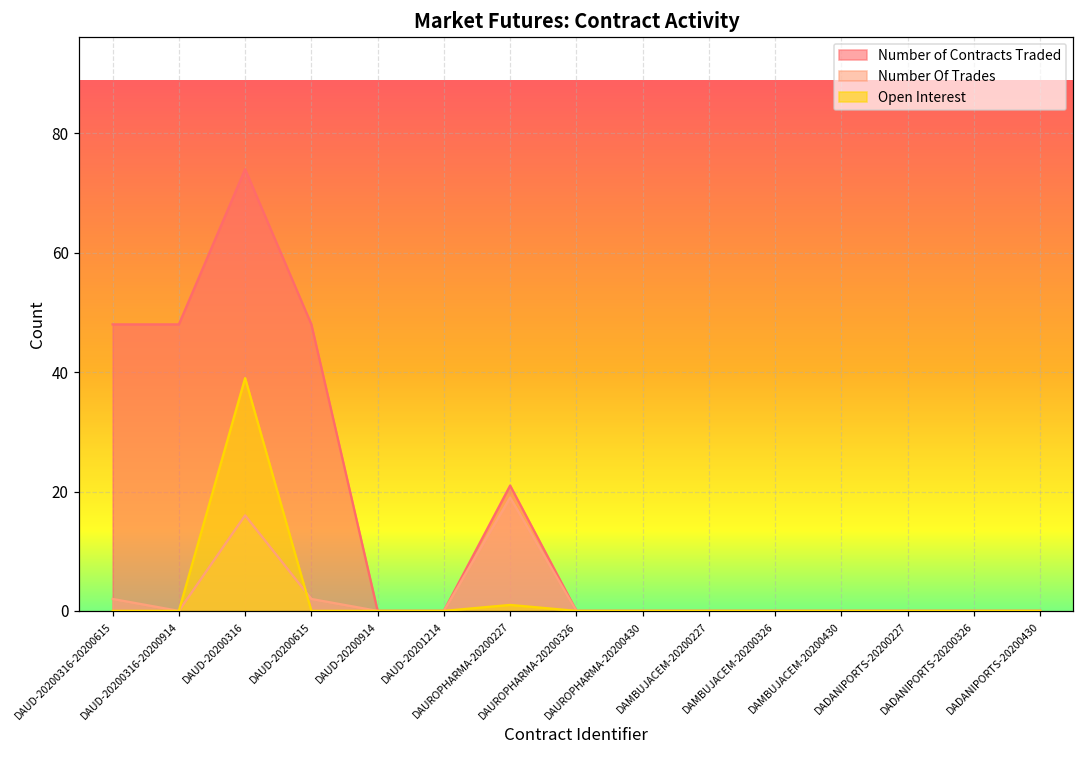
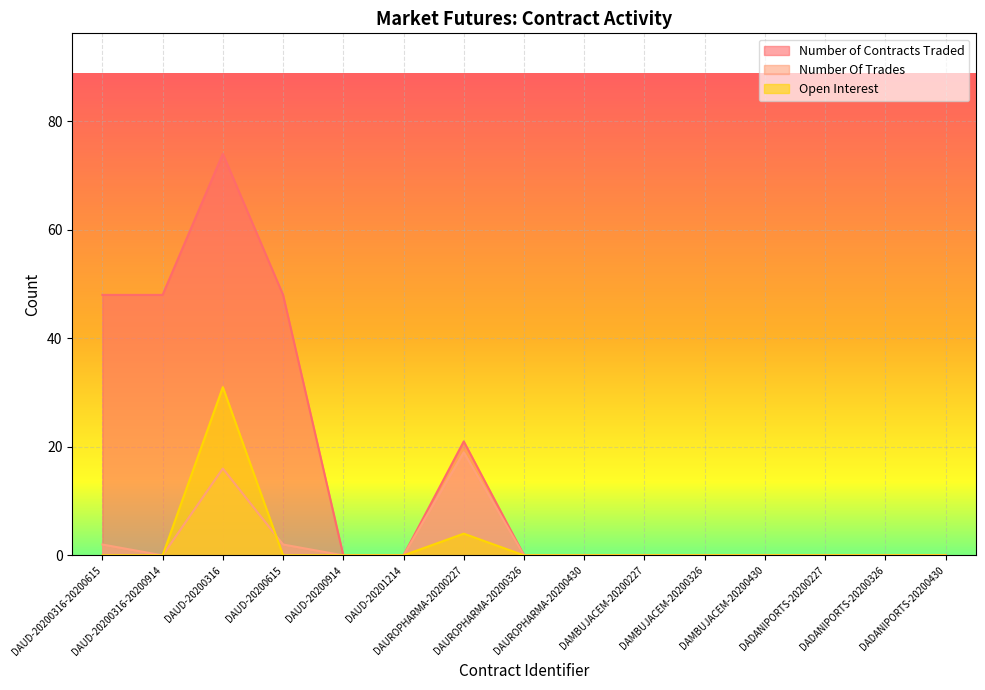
Open Interest, DAUD-20200316: 39 -> 31
Open Interest, DAUROPHARMA-20200227: 1 -> 4
